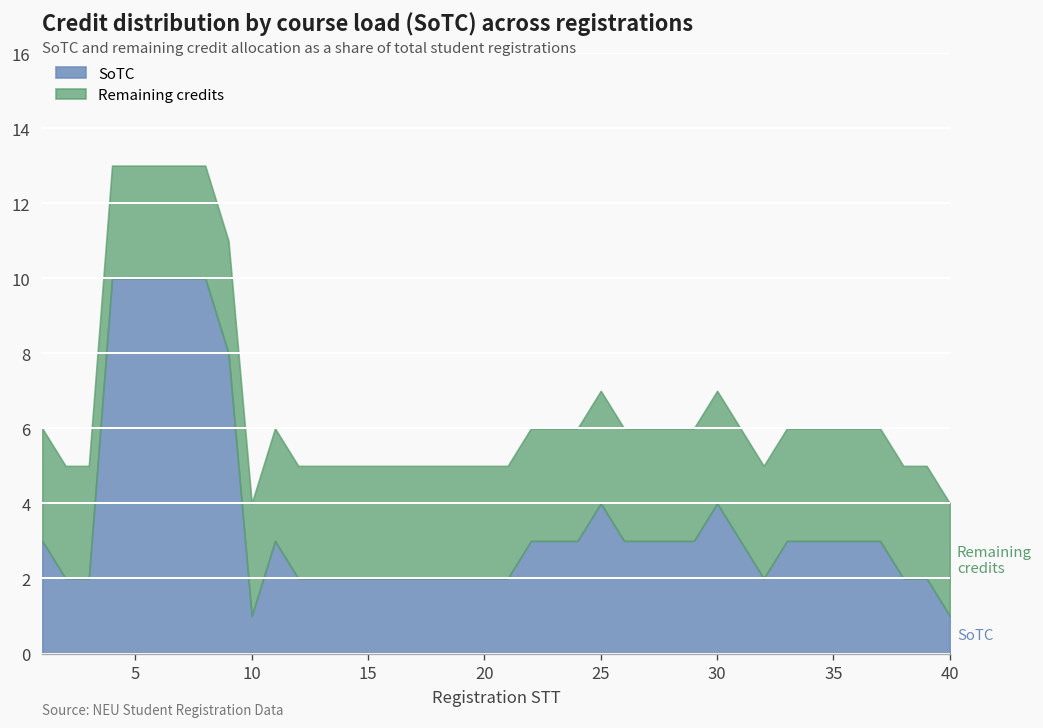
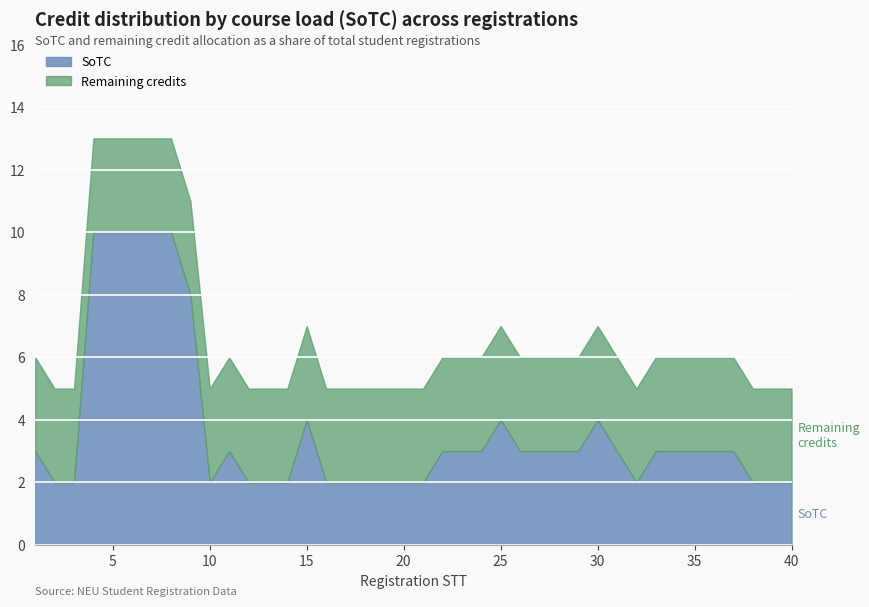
SoTC, 10: 1 -> 2
SoTC, 15: 2 -> 4
SoTC, 40: 1 -> 2
